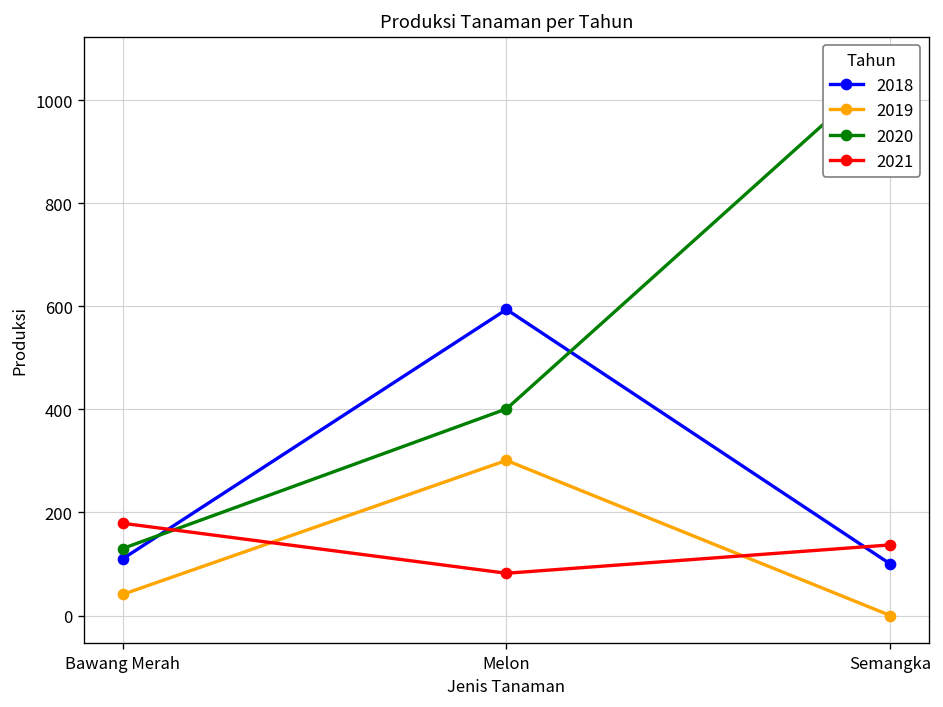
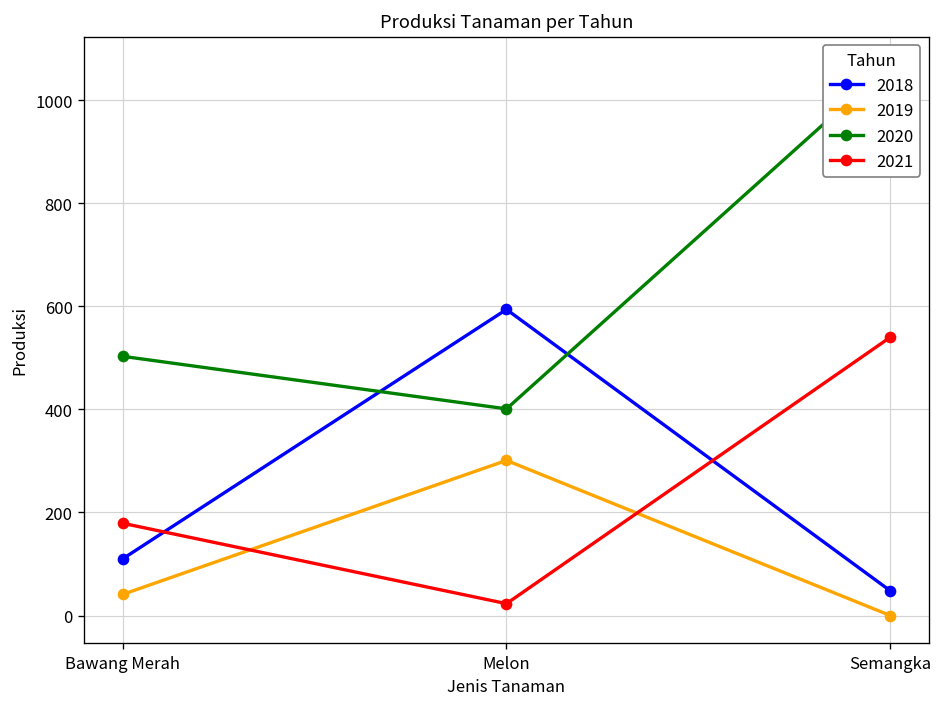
2020, Bawang Merah: 130 -> 500
2021, Melon: 80 -> 20
2018, Semangka: 100 -> 50
2021, Semangka: 140 -> 540
